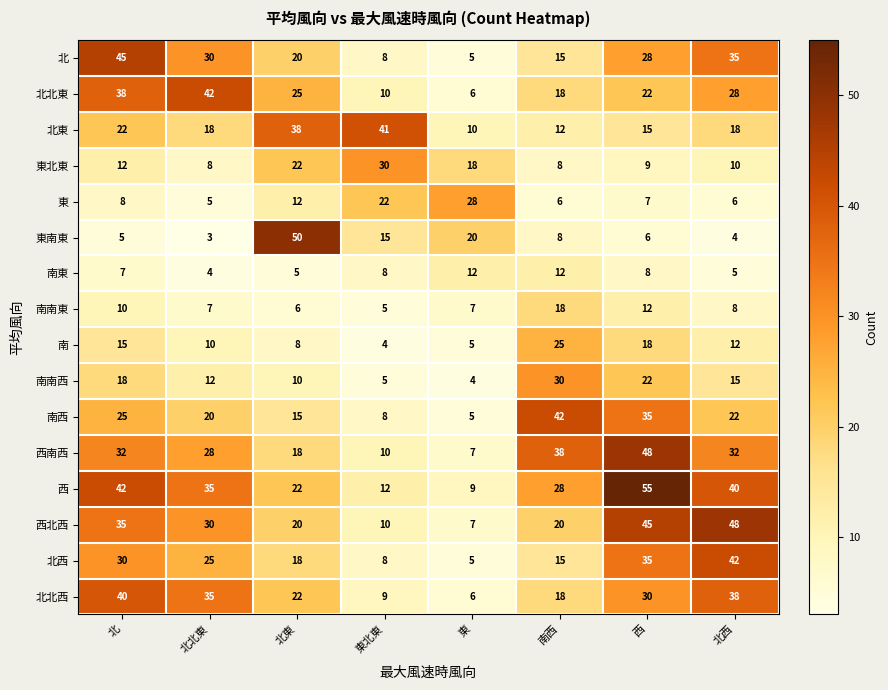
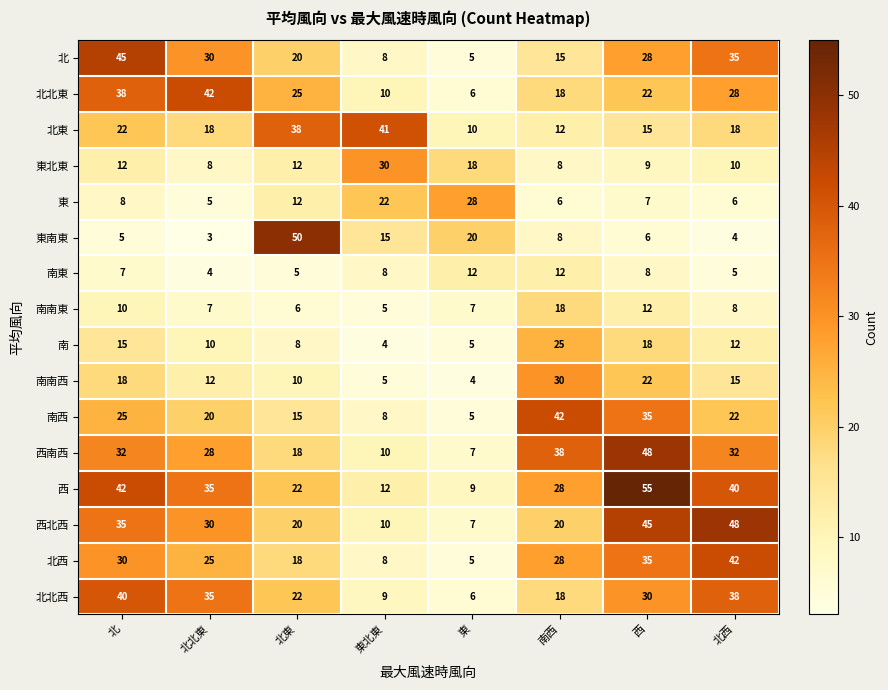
東北東, 北東: 22 -> 12
北西, 南西: 15 -> 28
